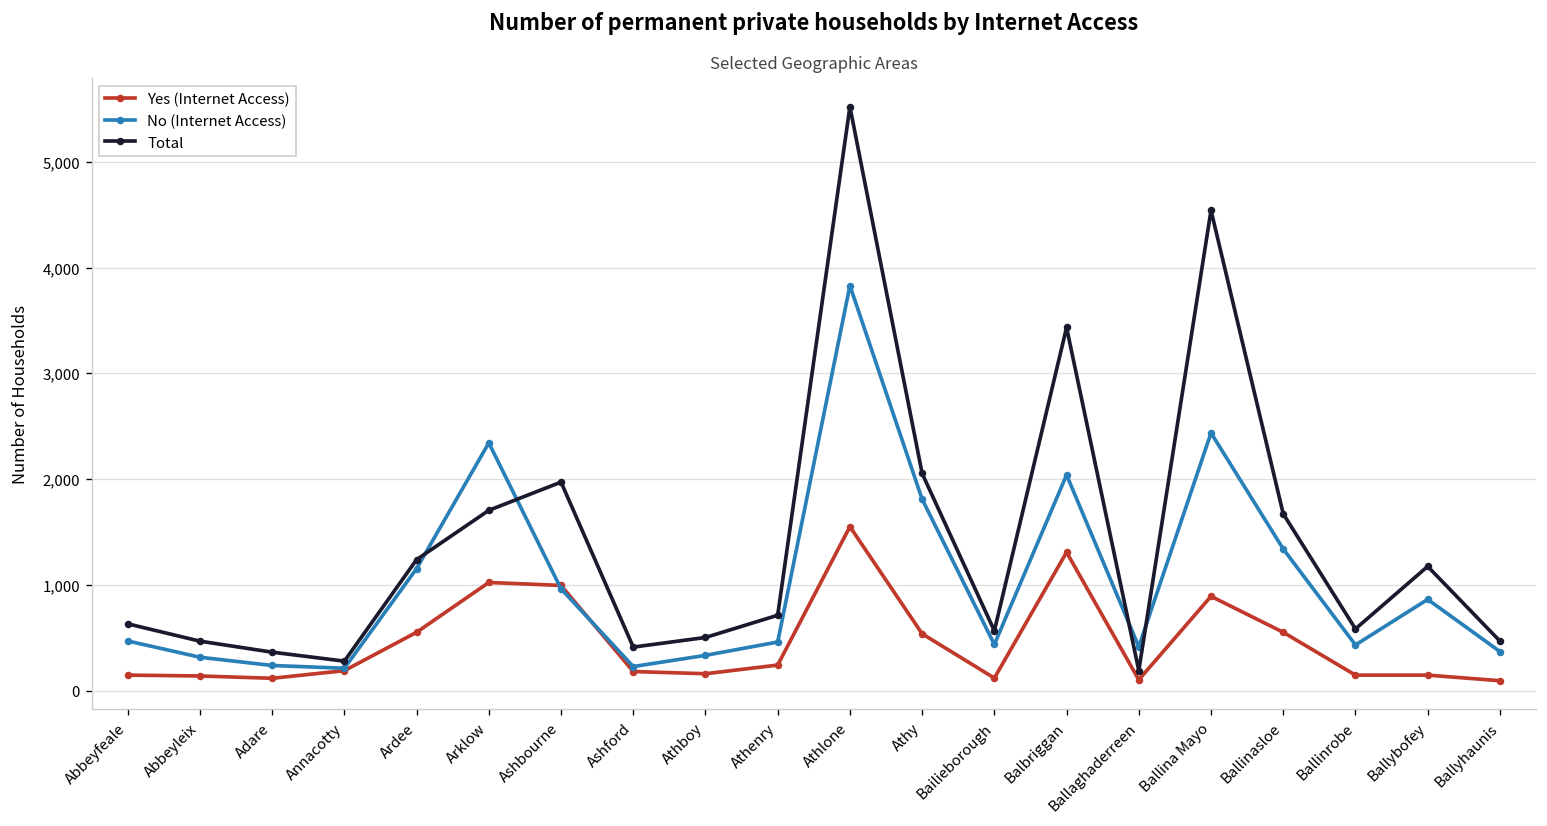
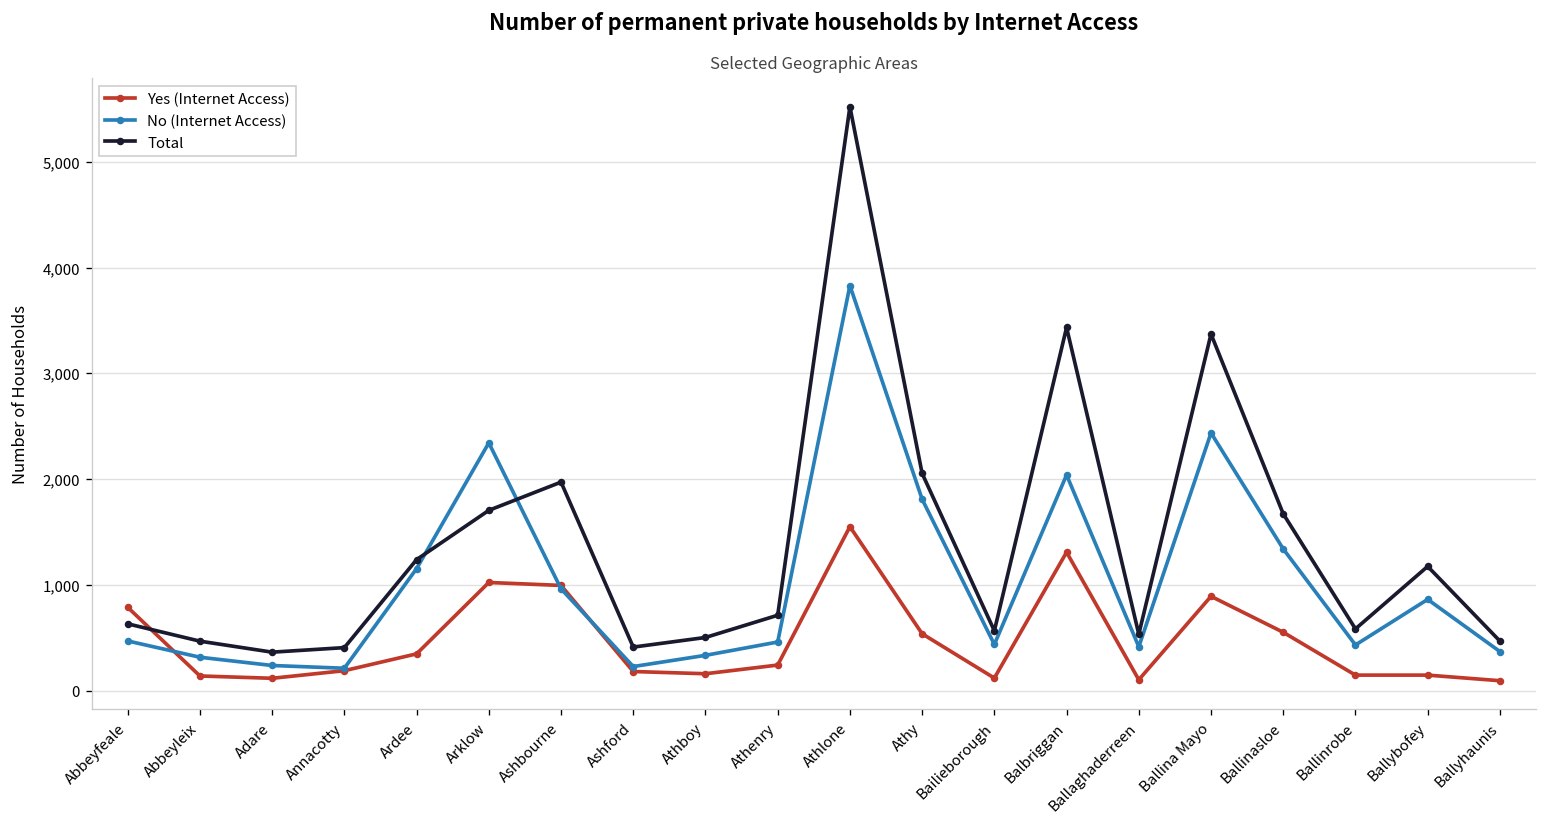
Yes (Internet Access), Abbeyfeale: 100 -> 800
Total, Annacotty: 300 -> 400
Yes (Internet Access), Ardee: 600 -> 300
Total, Ballaghaderreen: 200 -> 500
Total, Ballina Mayo: 4,500 -> 3,400
